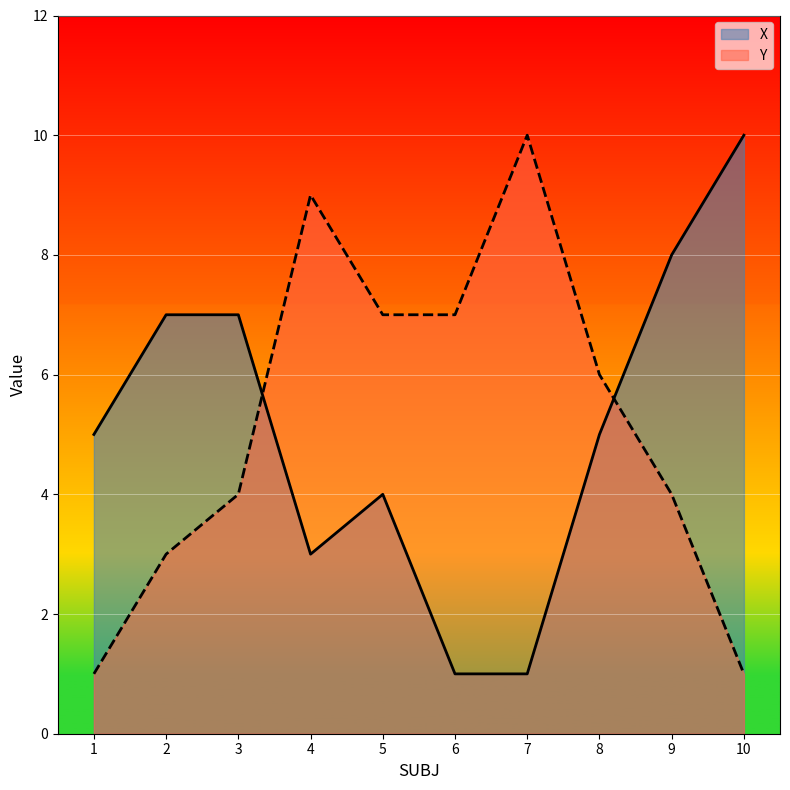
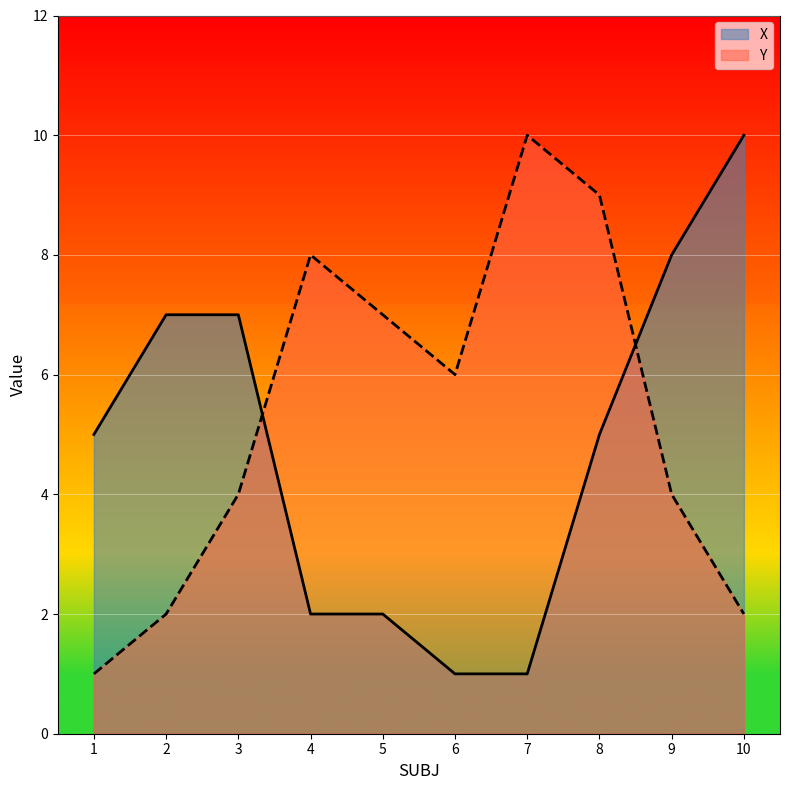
Y, 2: 3 -> 2
X, 4: 3 -> 2
Y, 4: 9 -> 8
X, 5: 4 -> 2
Y, 6: 7 -> 6
Y, 8: 6 -> 9
Y, 10: 1 -> 2
